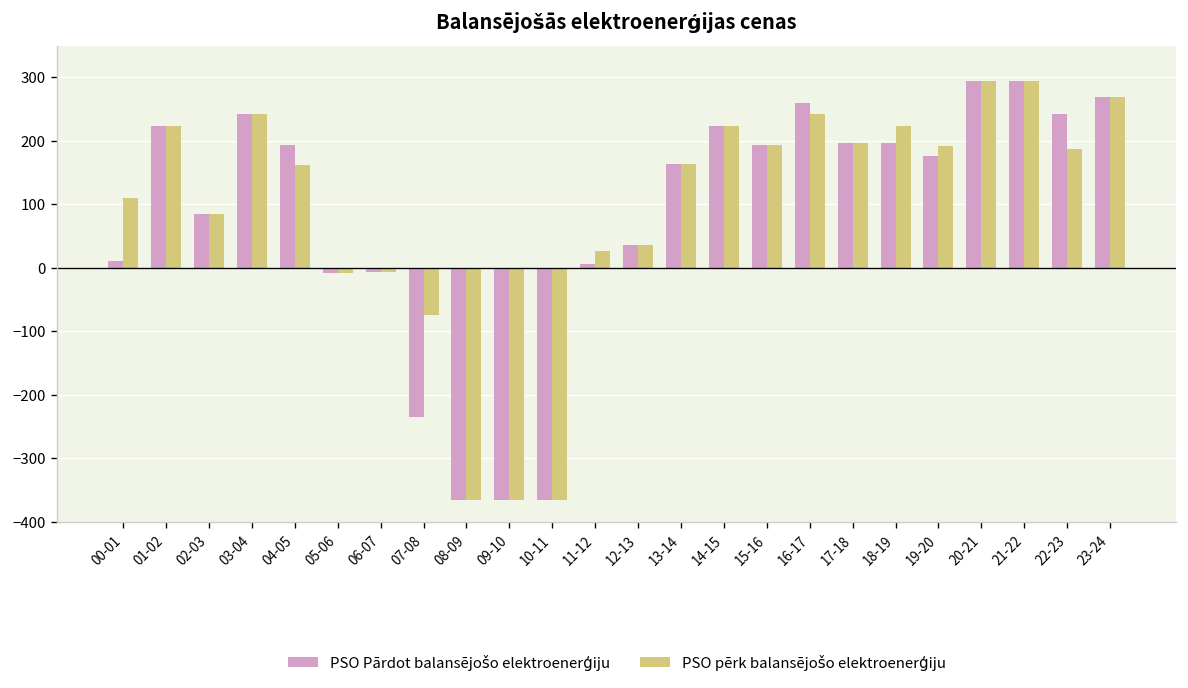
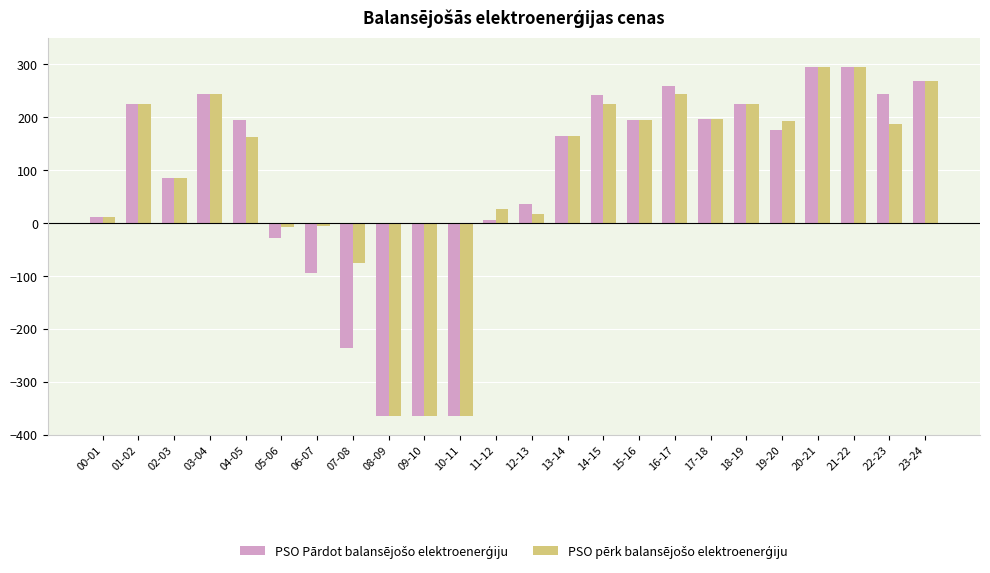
PSO pērk balansējošo elektroenerģiju, 00-01: 110 -> 10
PSO Pārdot balansējošo elektroenerģiju, 05-06: -10 -> -30
PSO Pārdot balansējošo elektroenerģiju, 06-07: -10 -> -90
PSO pērk balansējošo elektroenerģiju, 12-13: 40 -> 20
PSO Pārdot balansējošo elektroenerģiju, 14-15: 220 -> 240
PSO Pārdot balansējošo elektroenerģiju, 18-19: 200 -> 220
